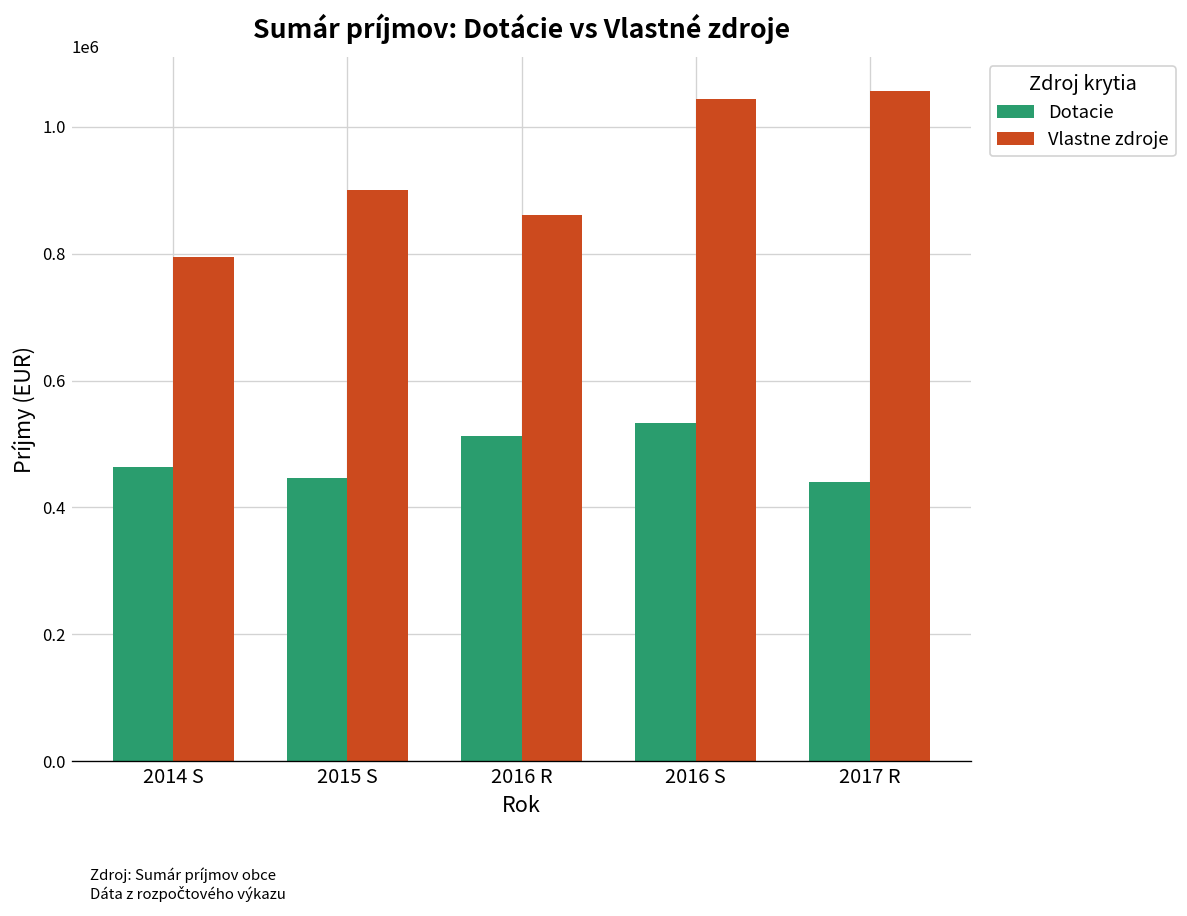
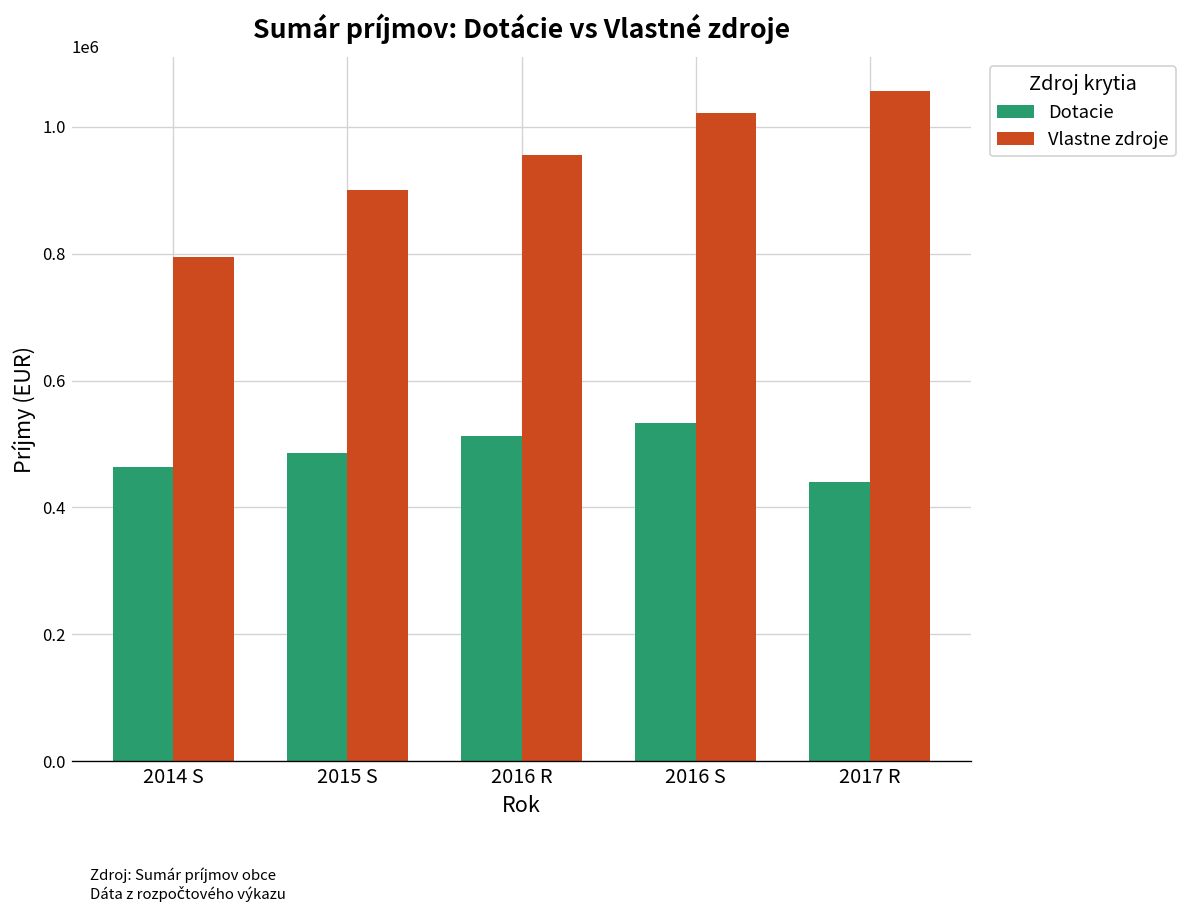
Dotacie, 2015 S: 450000 -> 490000
Vlastne zdroje, 2016 R: 860000 -> 950000
Vlastne zdroje, 2016 S: 1040000 -> 1020000
